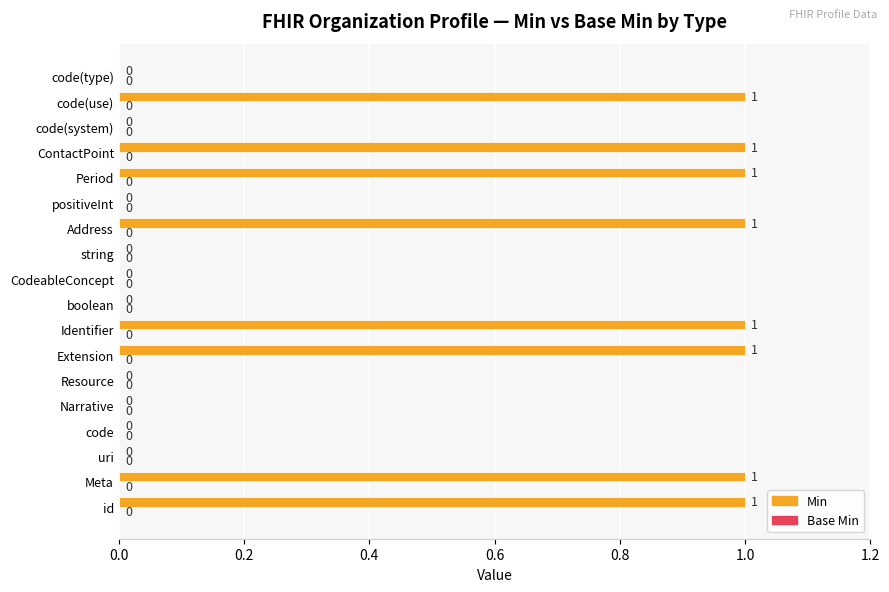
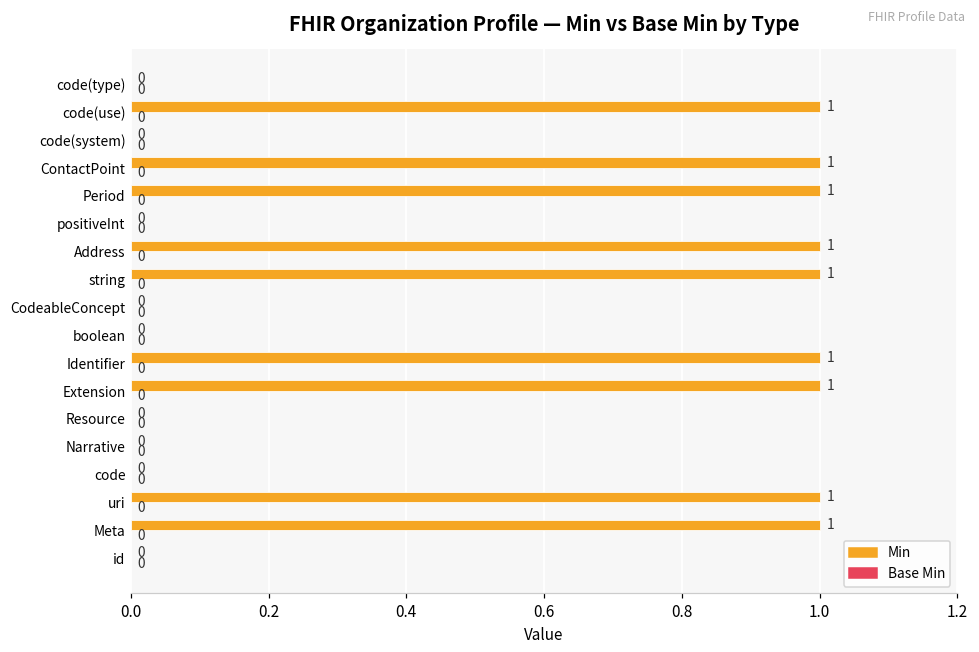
Min, string: 0 -> 1
Min, uri: 0 -> 1
Min, id: 1 -> 0
